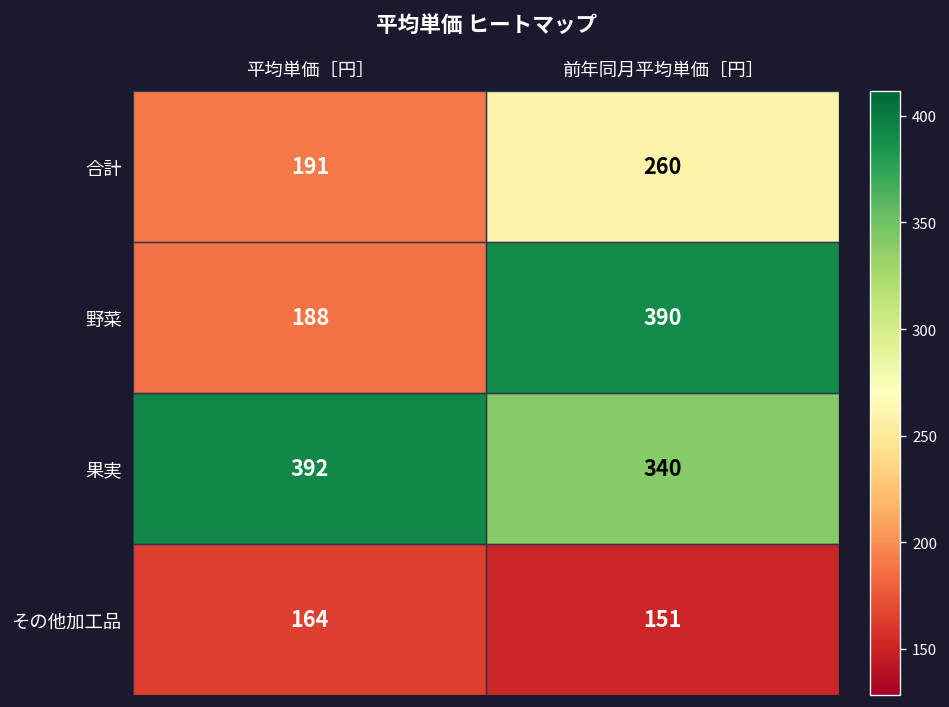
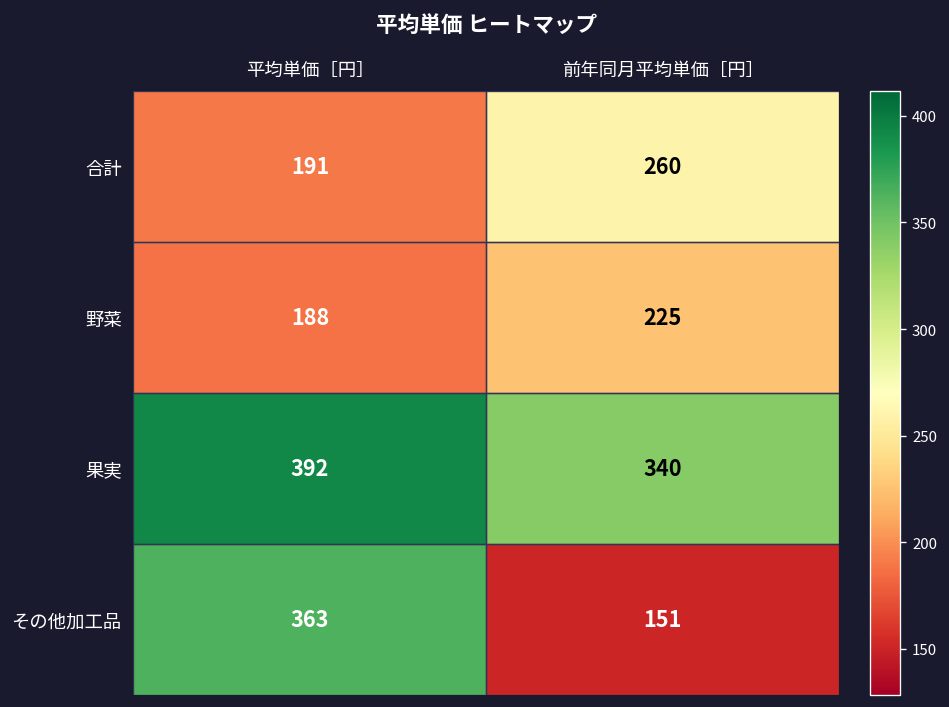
野菜, 前年同月平均単価［円］: 390 -> 225
その他加工品, 平均単価［円］: 164 -> 363
